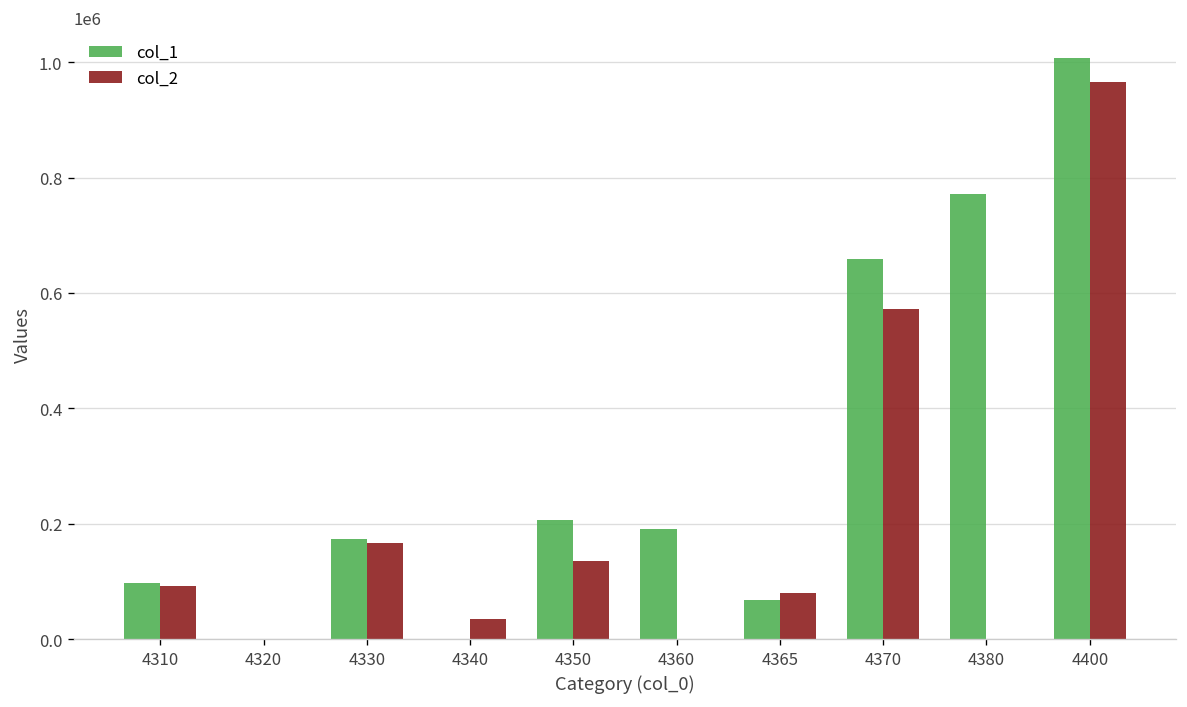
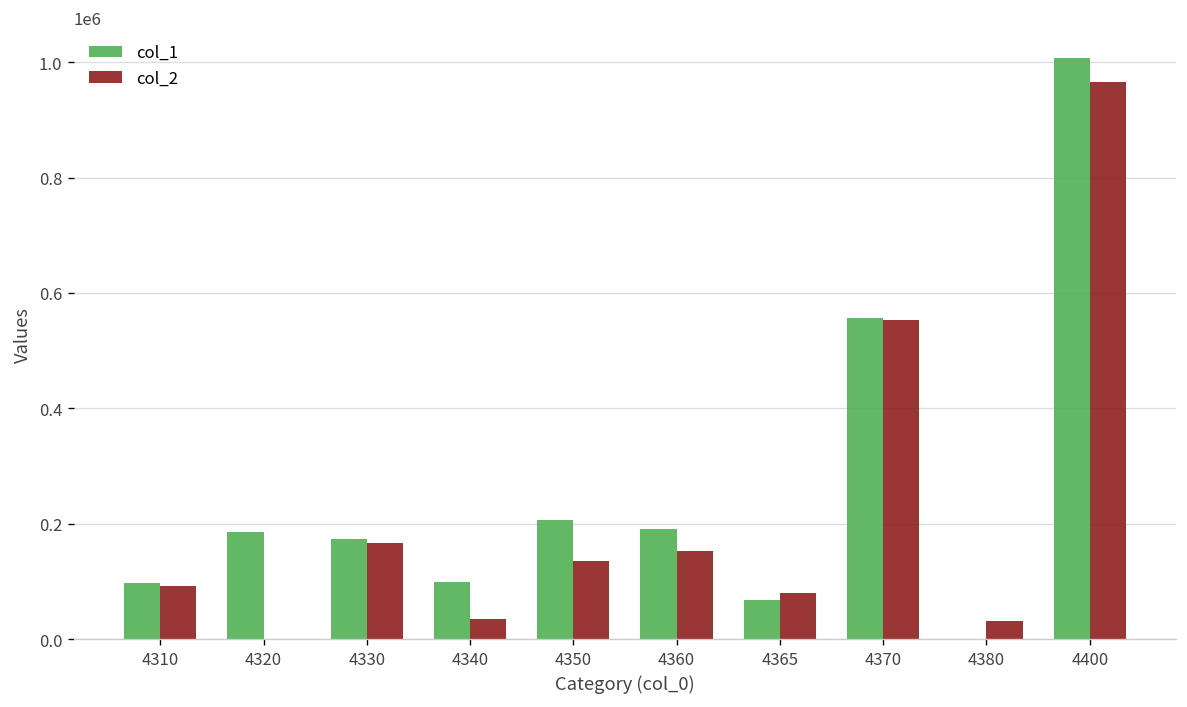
col_1, 4320: 0 -> 190000
col_1, 4340: 0 -> 100000
col_2, 4360: 0 -> 150000
col_1, 4370: 660000 -> 560000
col_2, 4370: 570000 -> 550000
col_1, 4380: 770000 -> 0
col_2, 4380: 0 -> 30000
